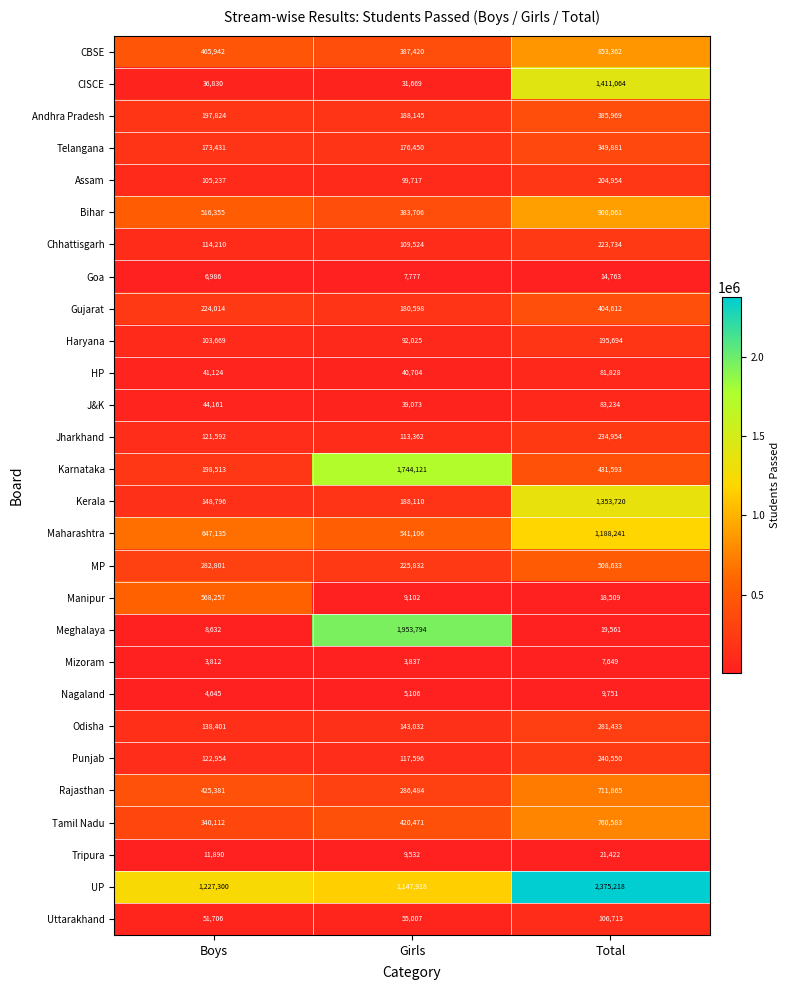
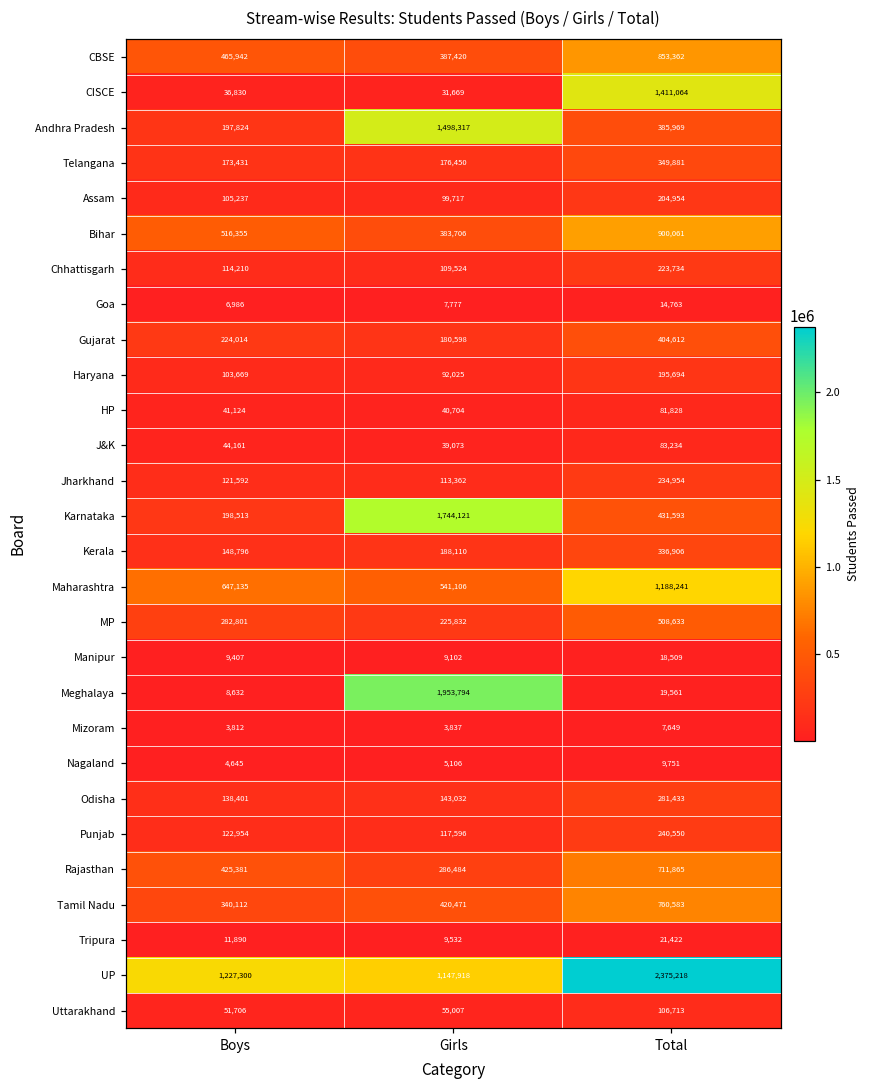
Andhra Pradesh, Girls: 188,145 -> 1,498,317
Kerala, Total: 1,353,720 -> 336,906
Manipur, Boys: 568,257 -> 9,407
